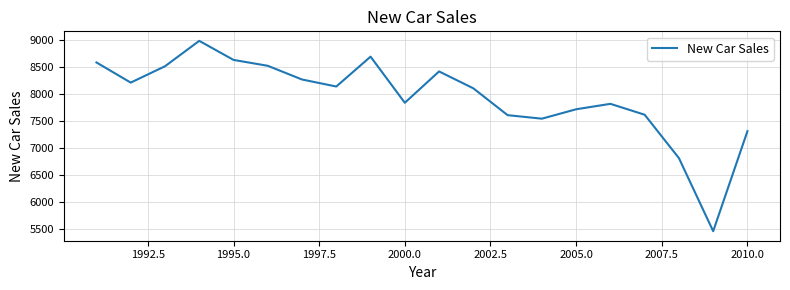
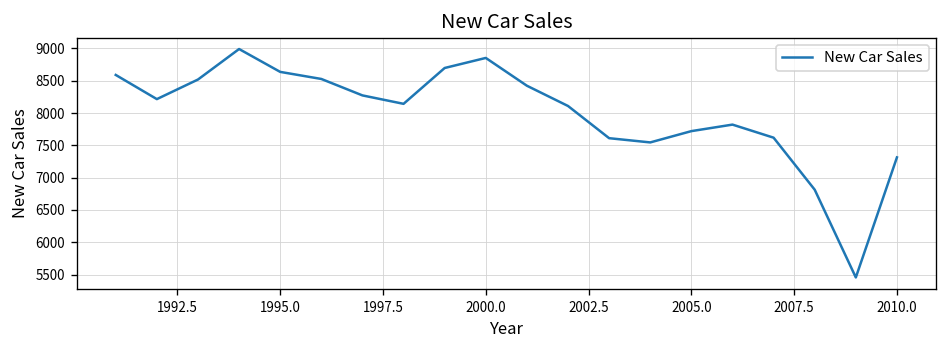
2000.0: 7800 -> 8900
